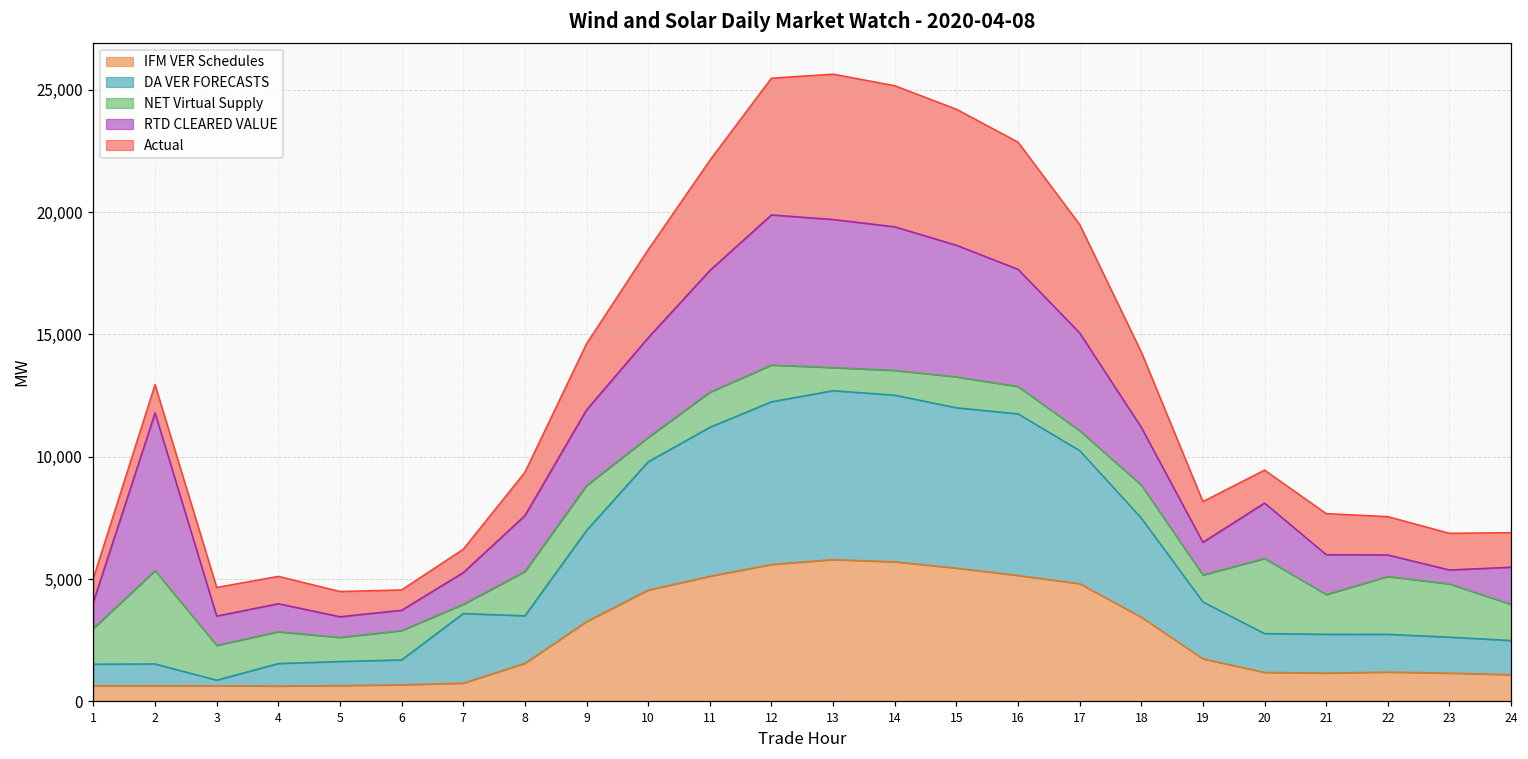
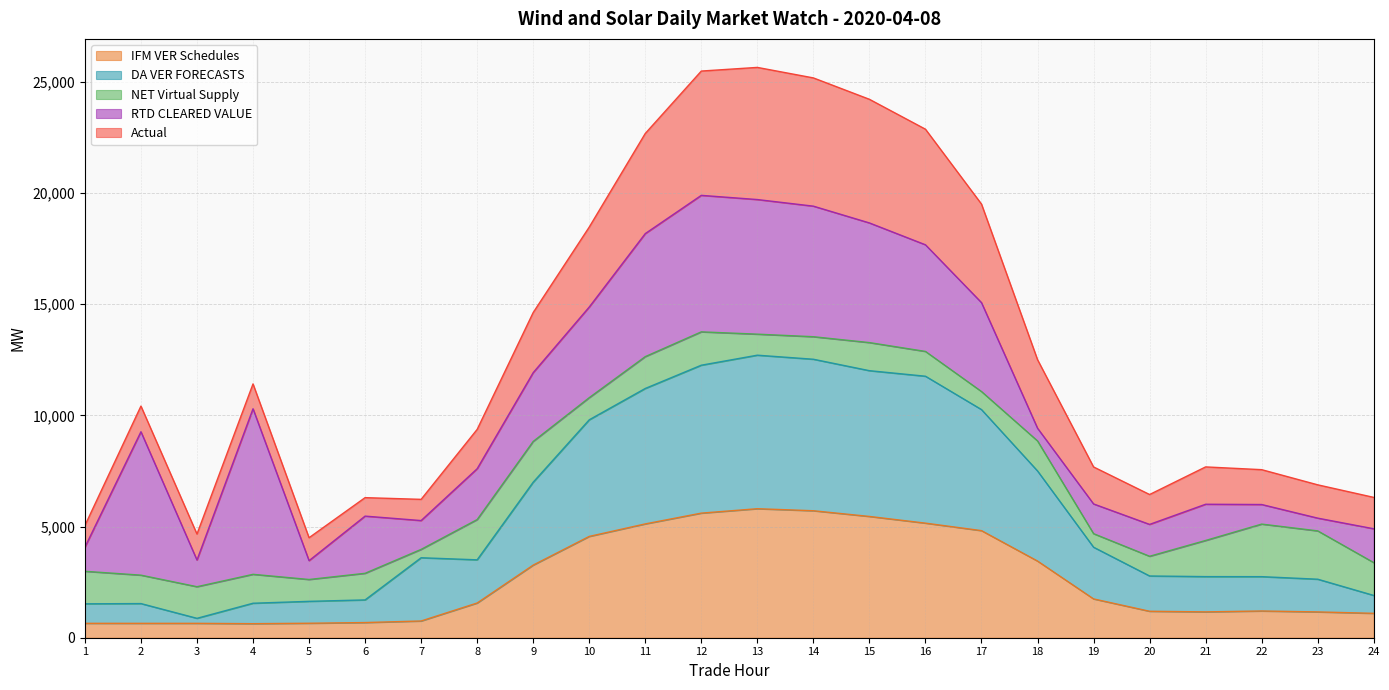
NET Virtual Supply, 2: 3,800 -> 1,300
RTD CLEARED VALUE, 4: 1,100 -> 7,400
RTD CLEARED VALUE, 6: 800 -> 2,600
RTD CLEARED VALUE, 11: 5,000 -> 5,500
RTD CLEARED VALUE, 18: 2,400 -> 600
NET Virtual Supply, 19: 1,100 -> 600
NET Virtual Supply, 20: 3,100 -> 900
RTD CLEARED VALUE, 20: 2,300 -> 1,400
DA VER FORECASTS, 24: 1,400 -> 800
